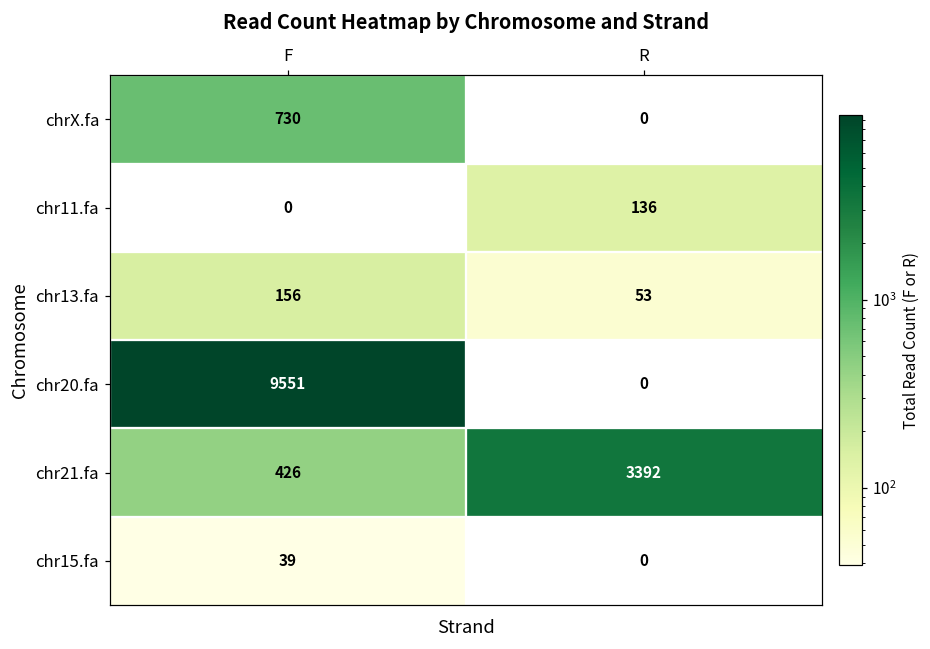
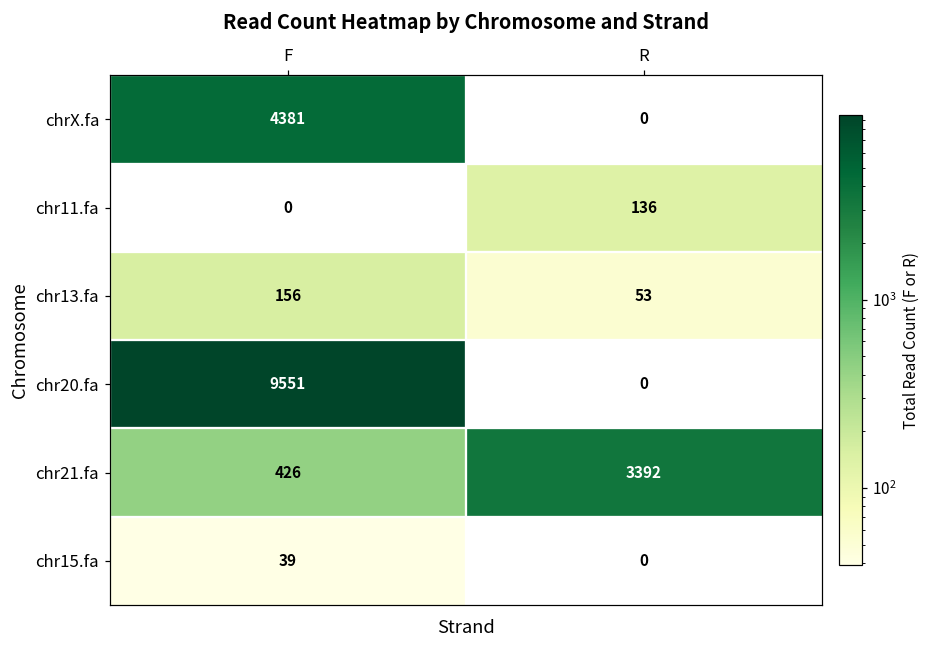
chrX.fa, F: 730 -> 4381
